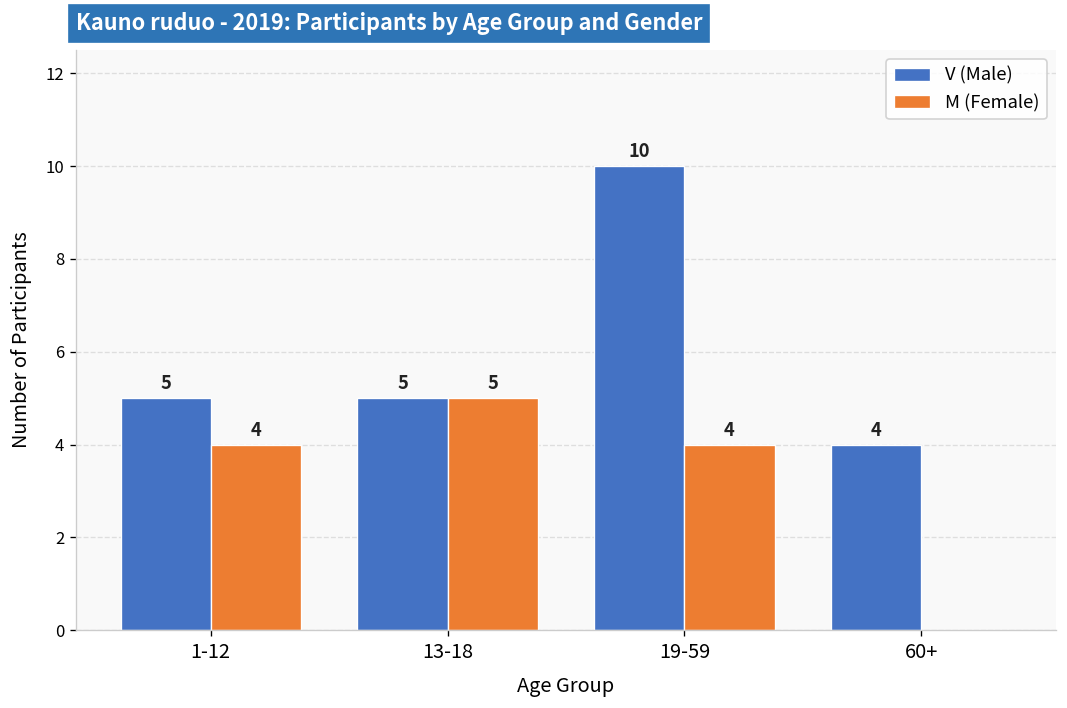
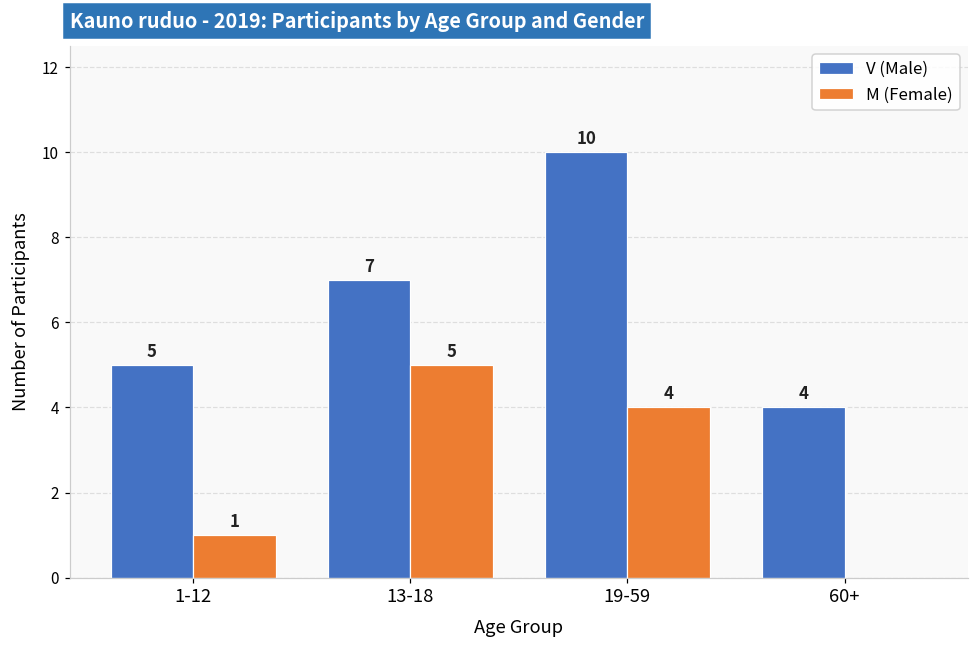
M (Female), 1-12: 4 -> 1
V (Male), 13-18: 5 -> 7
